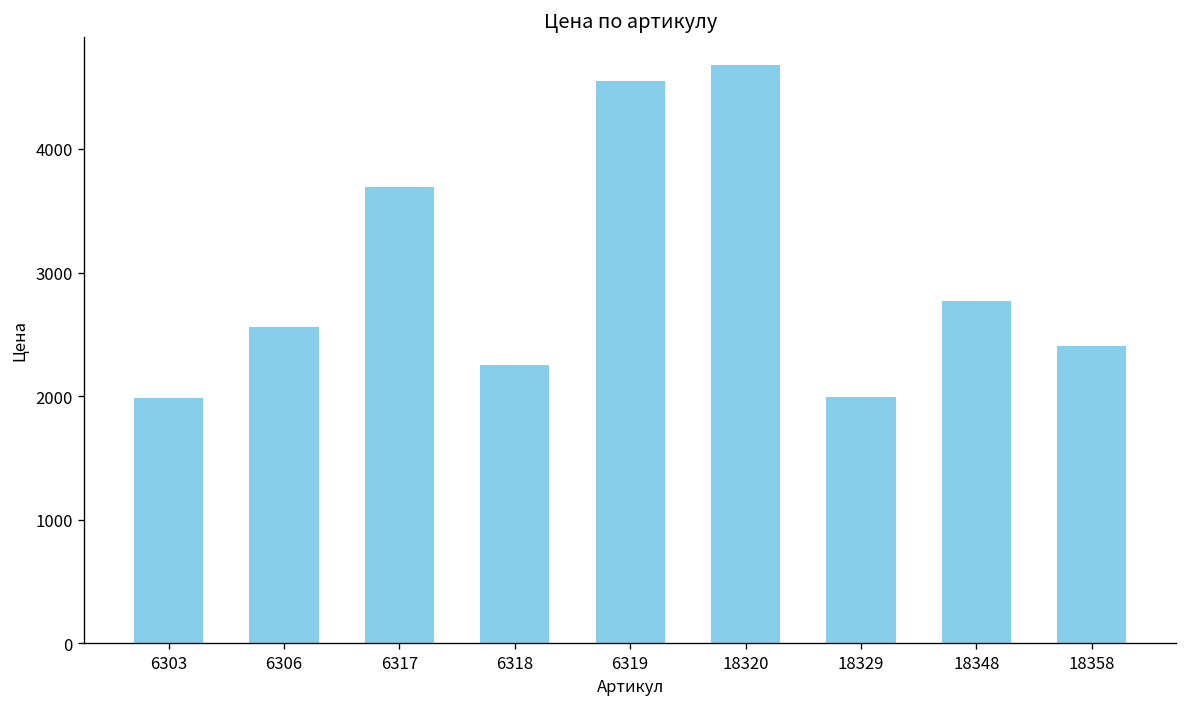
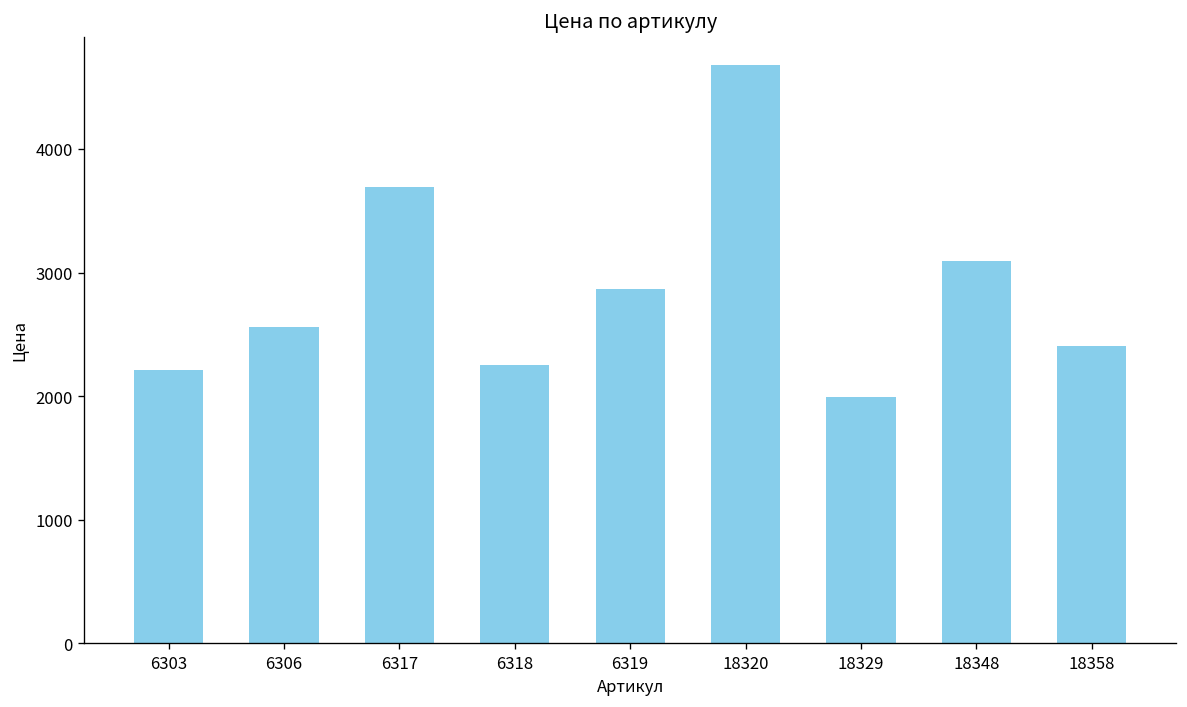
6303: 1990 -> 2210
6319: 4550 -> 2870
18348: 2770 -> 3090
